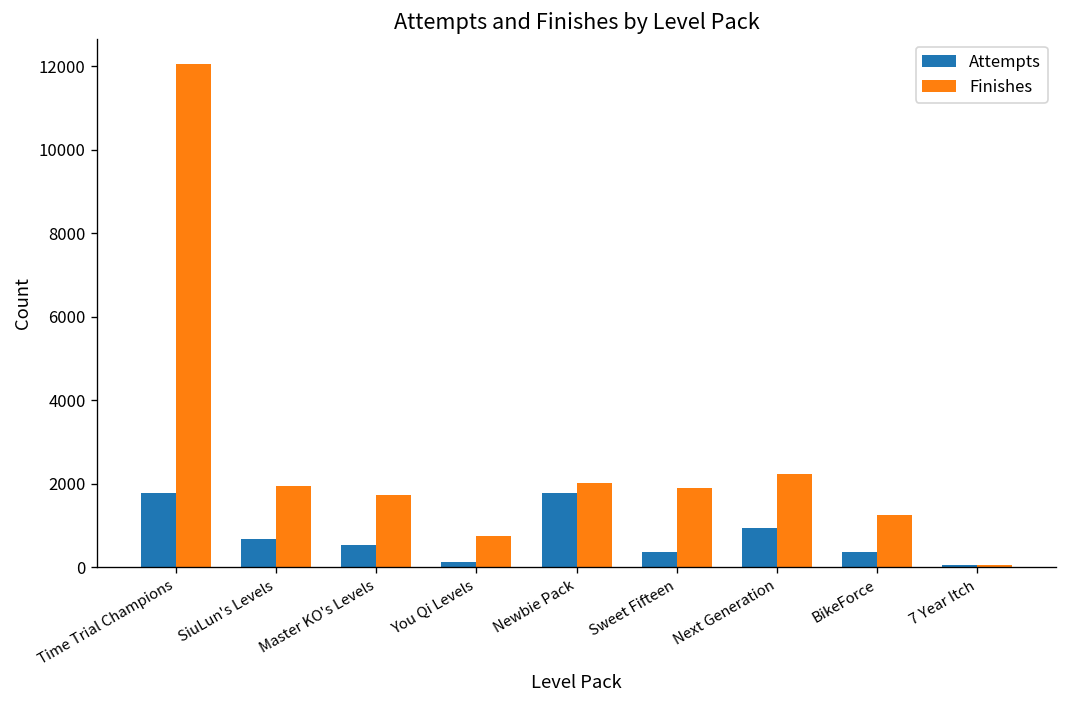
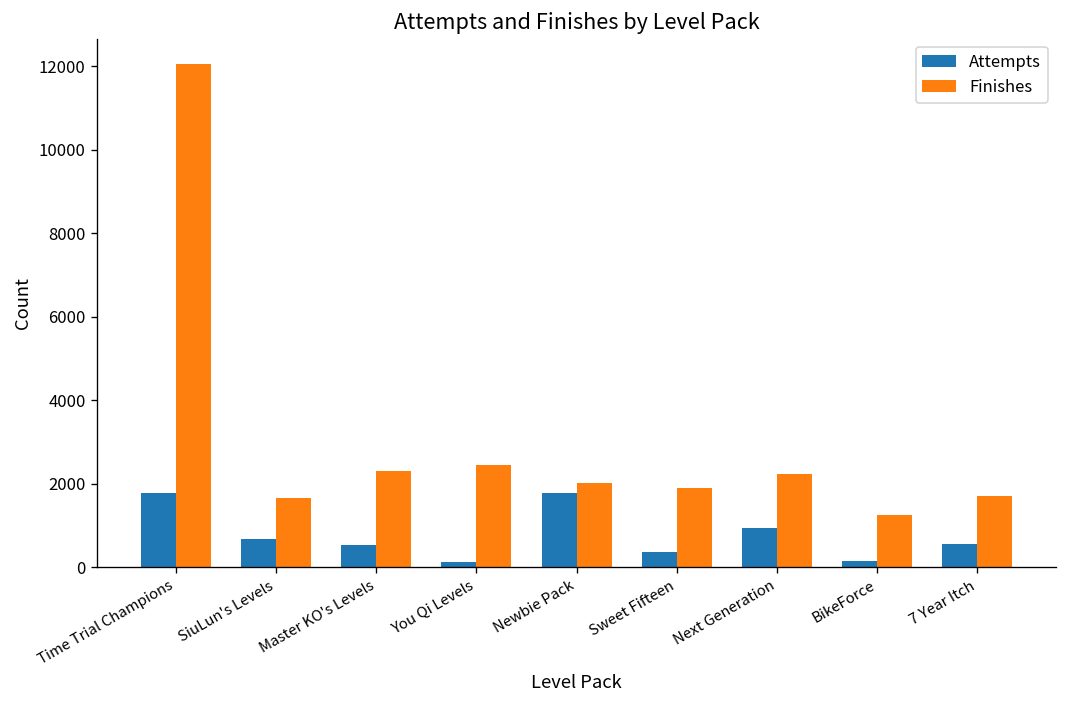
Finishes, SiuLun's Levels: 2000 -> 1700
Finishes, Master KO's Levels: 1700 -> 2300
Finishes, You Qi Levels: 700 -> 2500
Attempts, BikeForce: 400 -> 100
Attempts, 7 Year Itch: 0 -> 600
Finishes, 7 Year Itch: 100 -> 1700
